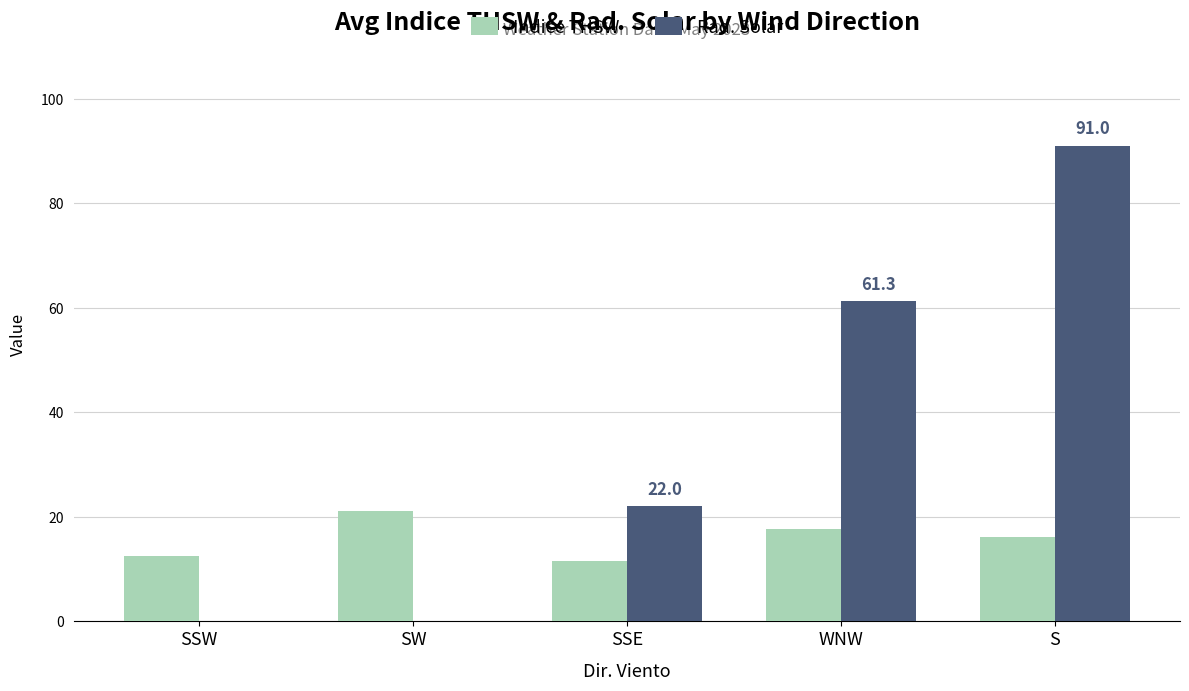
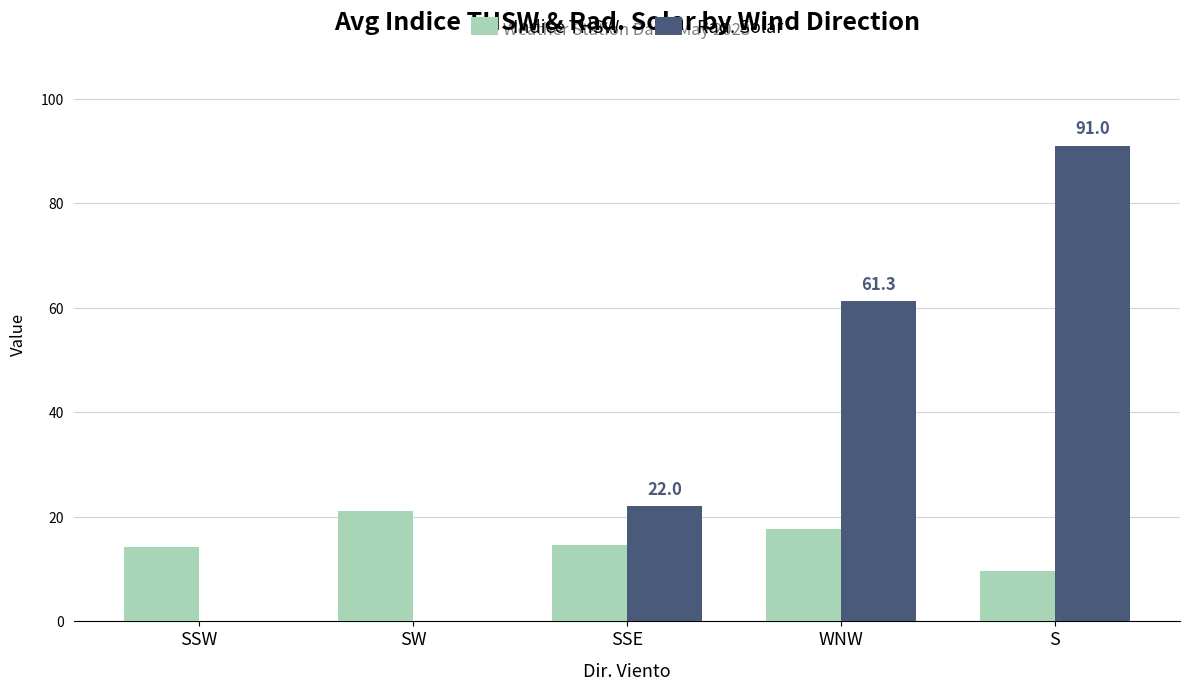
Indice THSW, SSW: 13 -> 14
Indice THSW, SSE: 12 -> 15
Indice THSW, S: 16 -> 10
